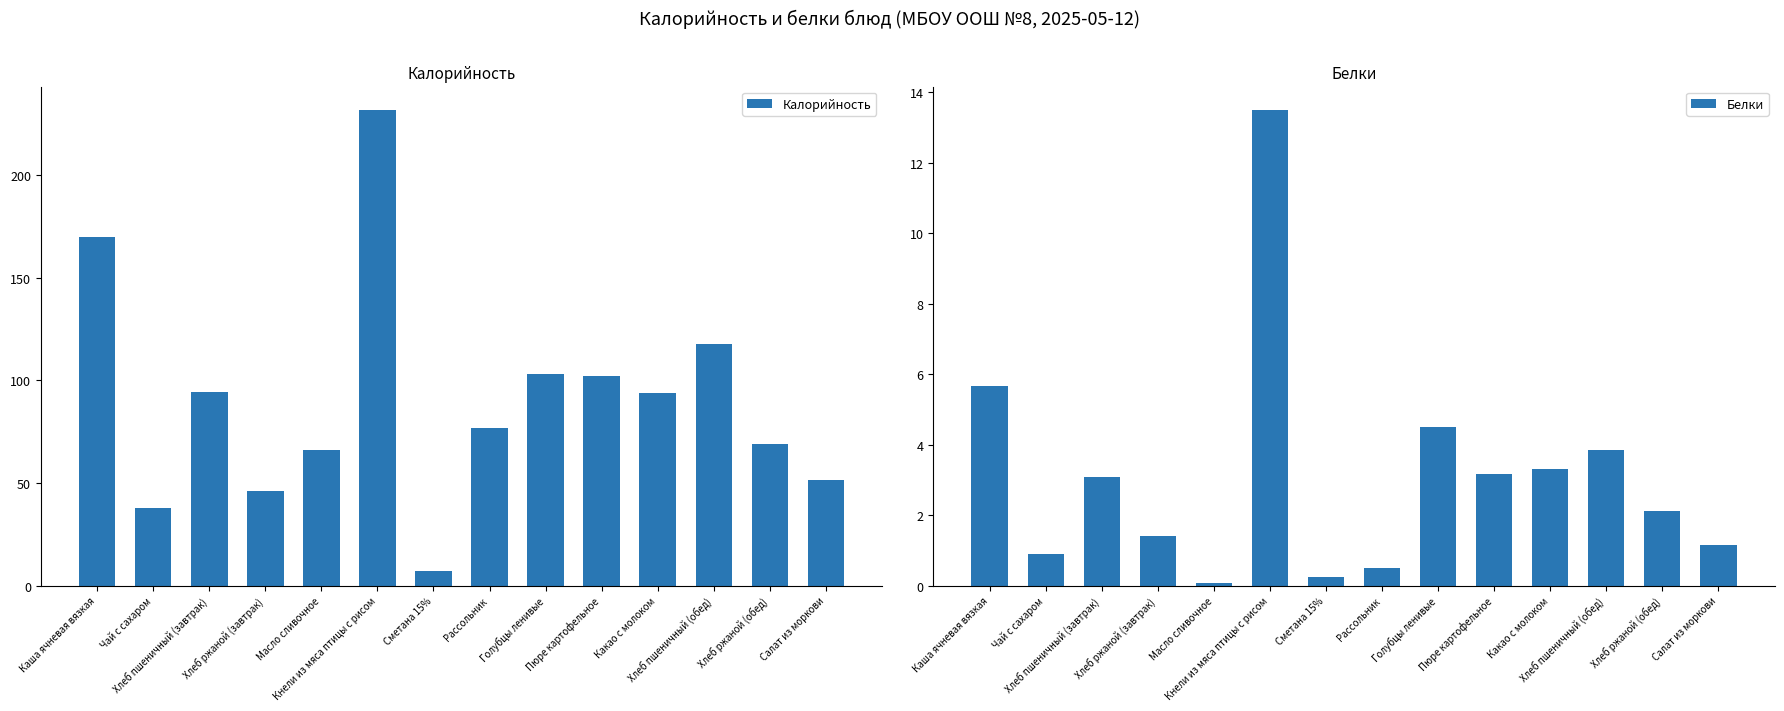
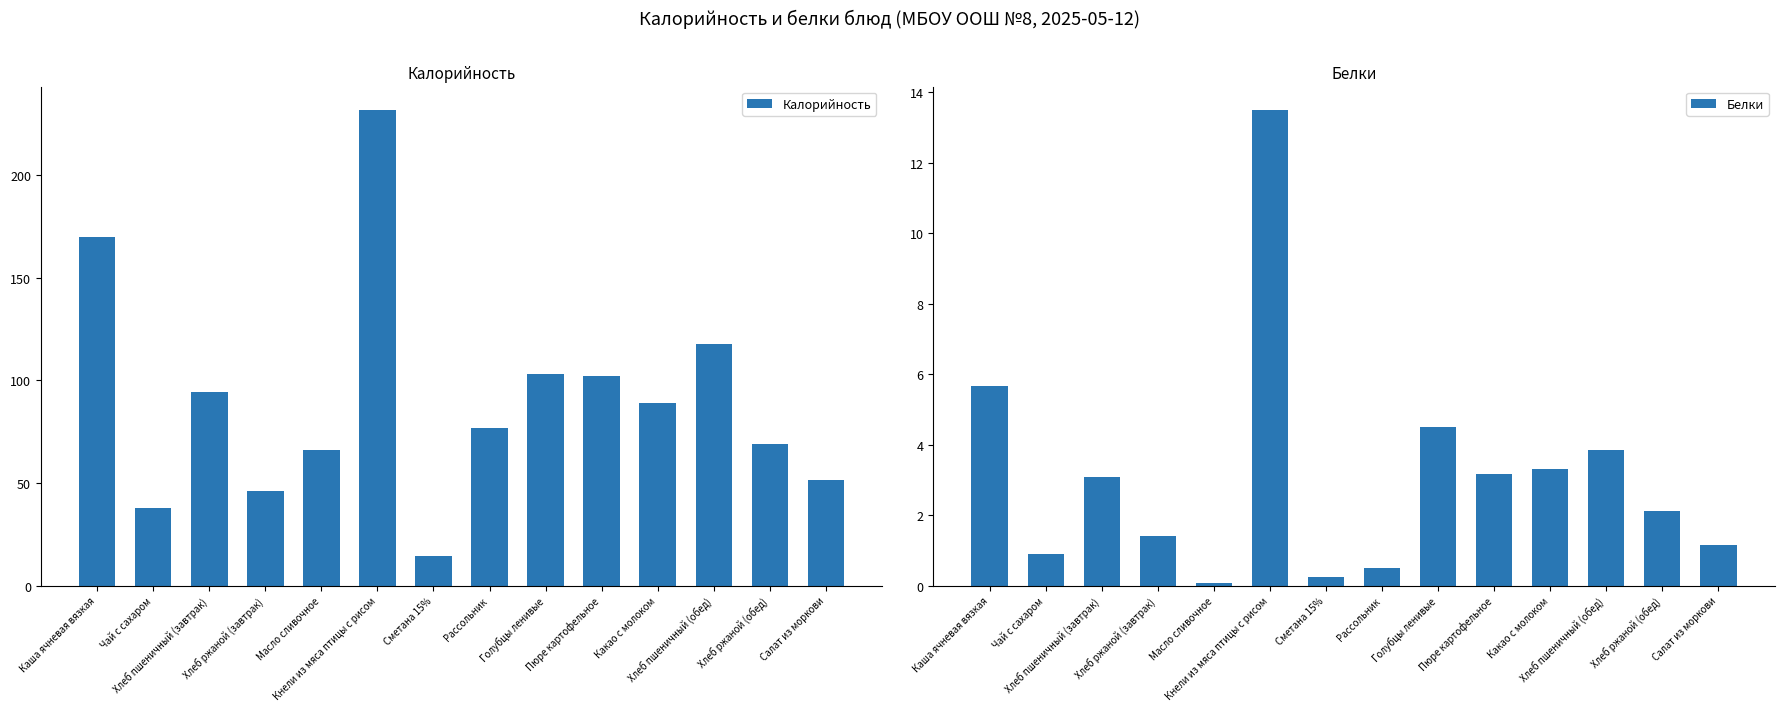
Калорийность, Сметана 15%: 7 -> 14
Калорийность, Какао с молоком: 94 -> 89
